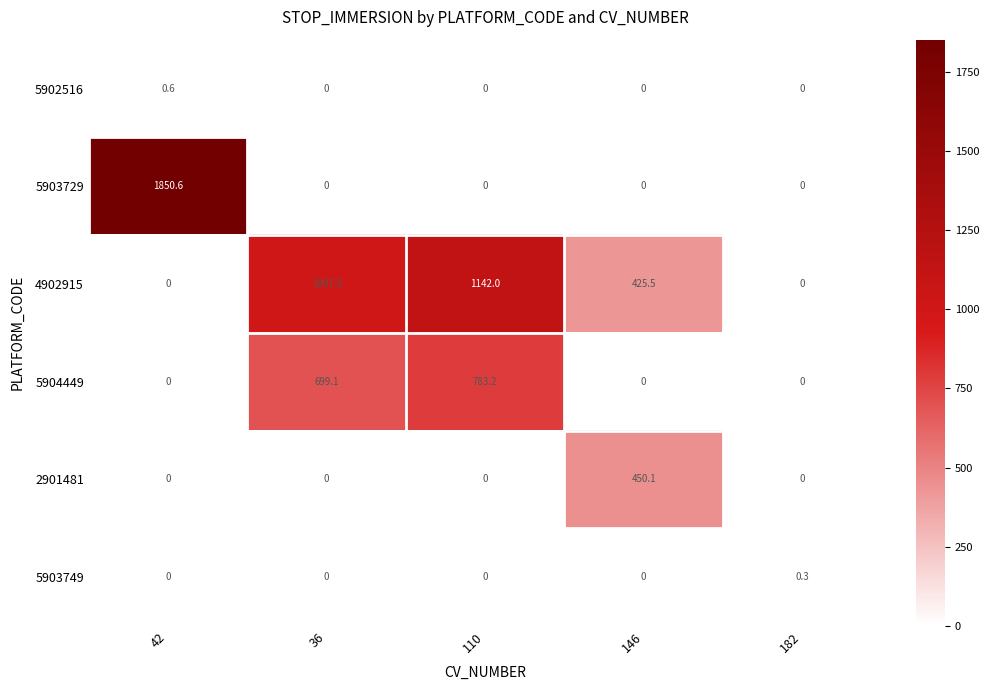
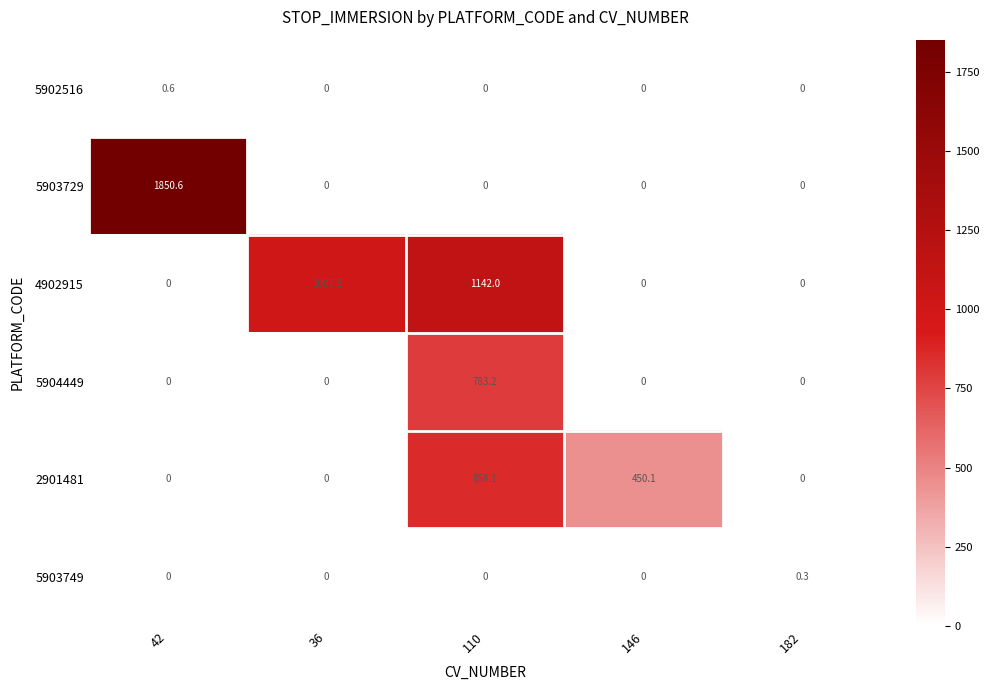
4902915, 146: 425.5 -> 0
5904449, 36: 699.1 -> 0
2901481, 110: 0 -> 858.1
